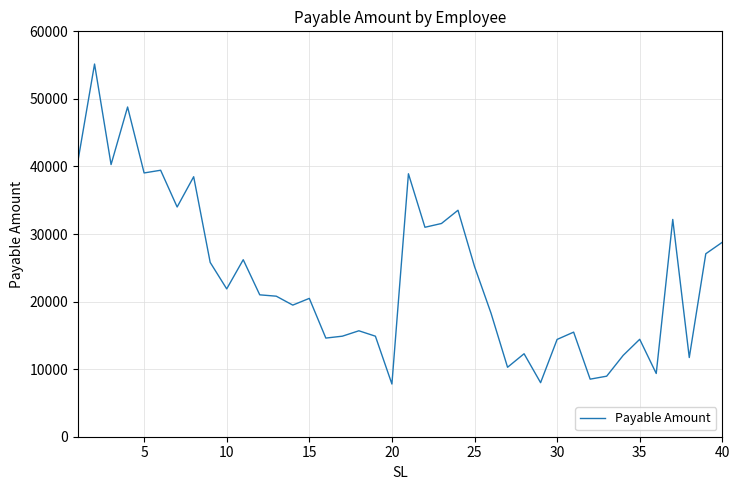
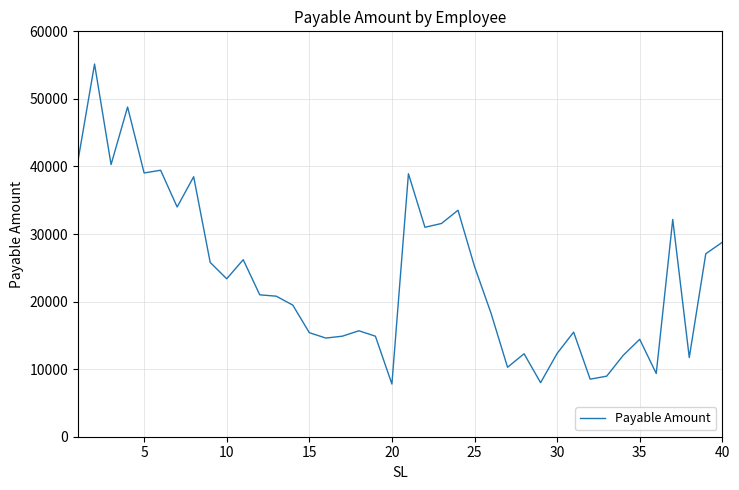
10: 22000 -> 23000
15: 20000 -> 15000
30: 14000 -> 12000
